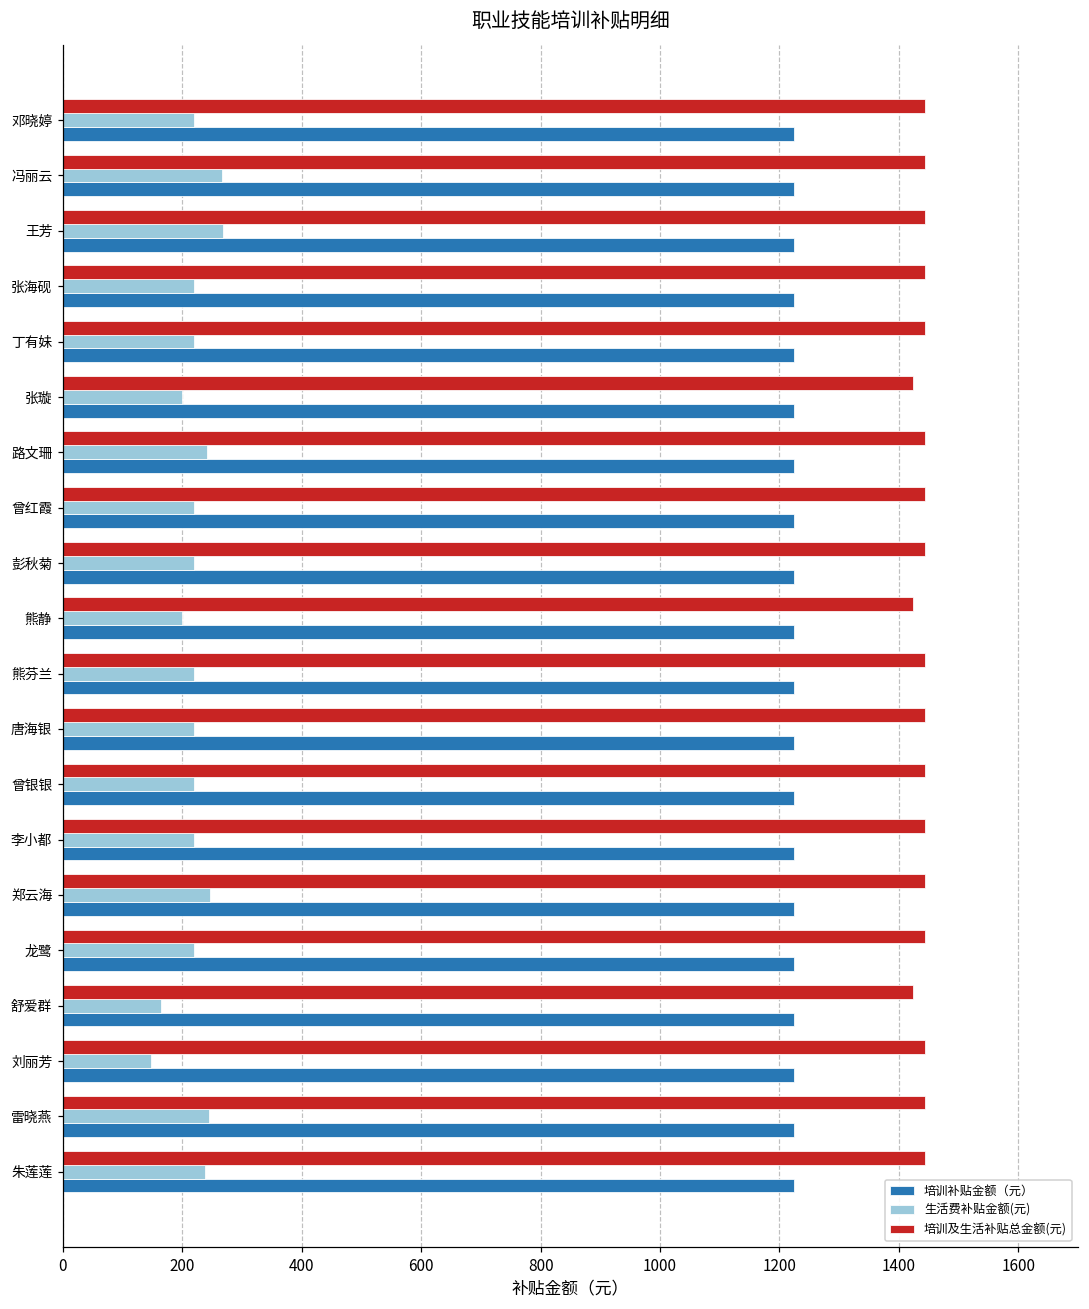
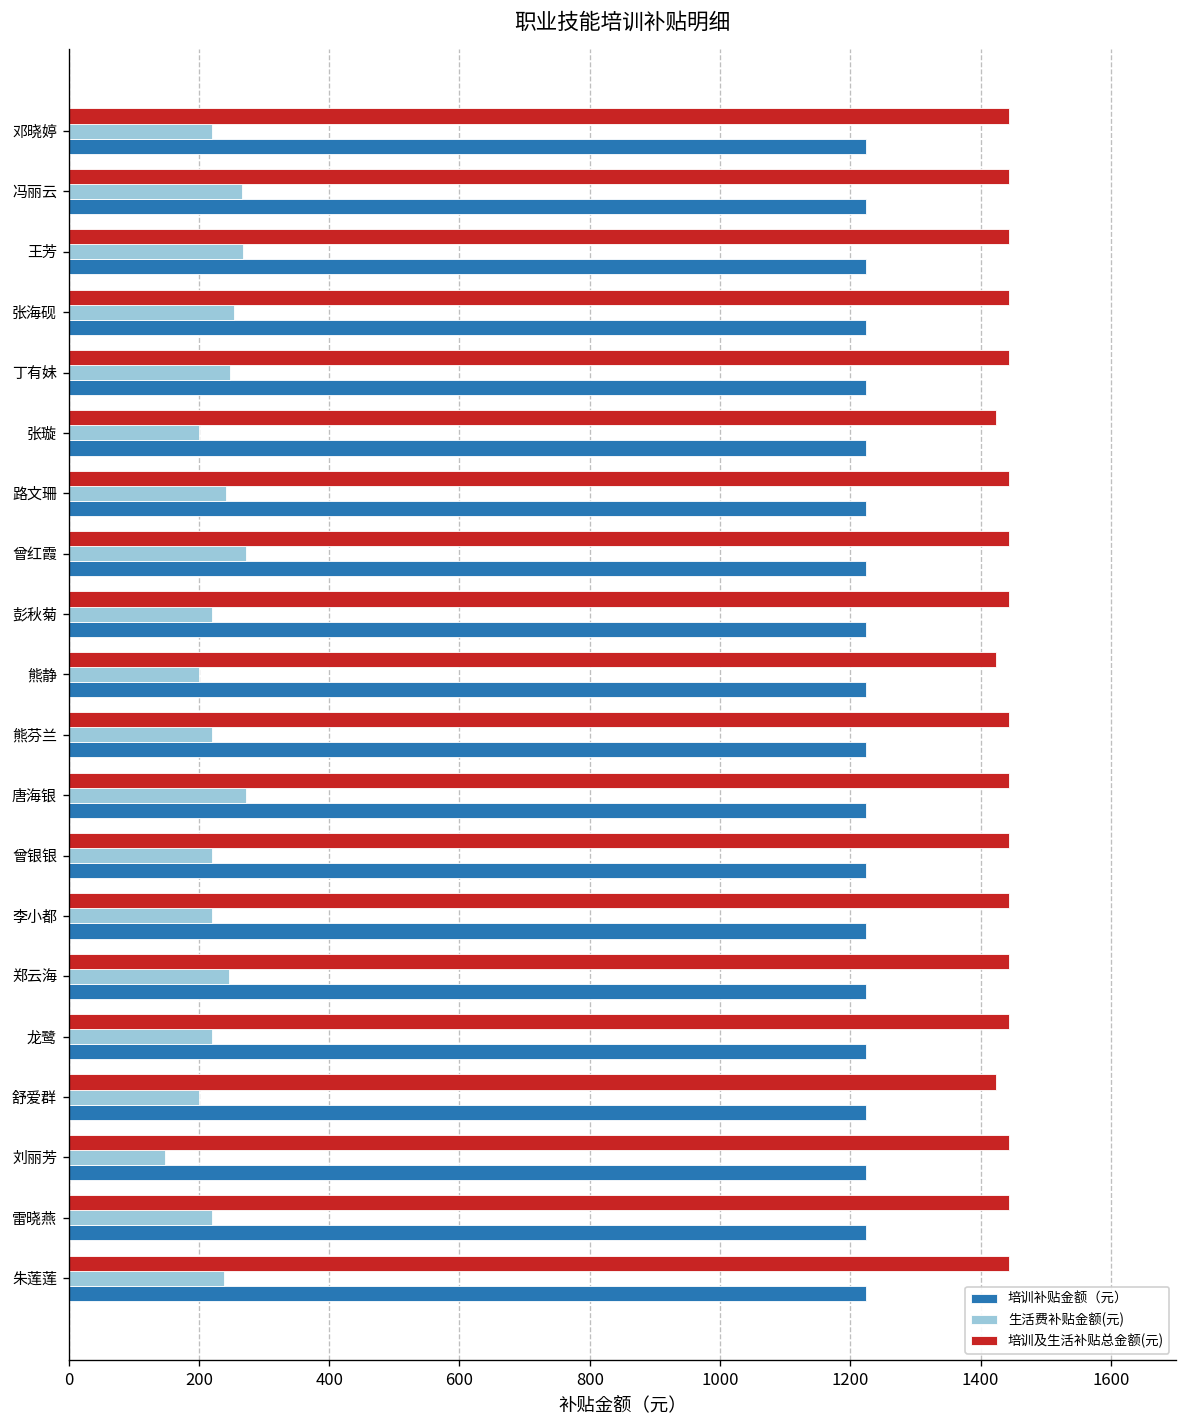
生活费补贴金额(元), 张海砚: 220 -> 250
生活费补贴金额(元), 丁有妹: 220 -> 250
生活费补贴金额(元), 曾红霞: 220 -> 270
生活费补贴金额(元), 唐海银: 220 -> 270
生活费补贴金额(元), 舒爱群: 170 -> 200
生活费补贴金额(元), 雷晓燕: 240 -> 220
